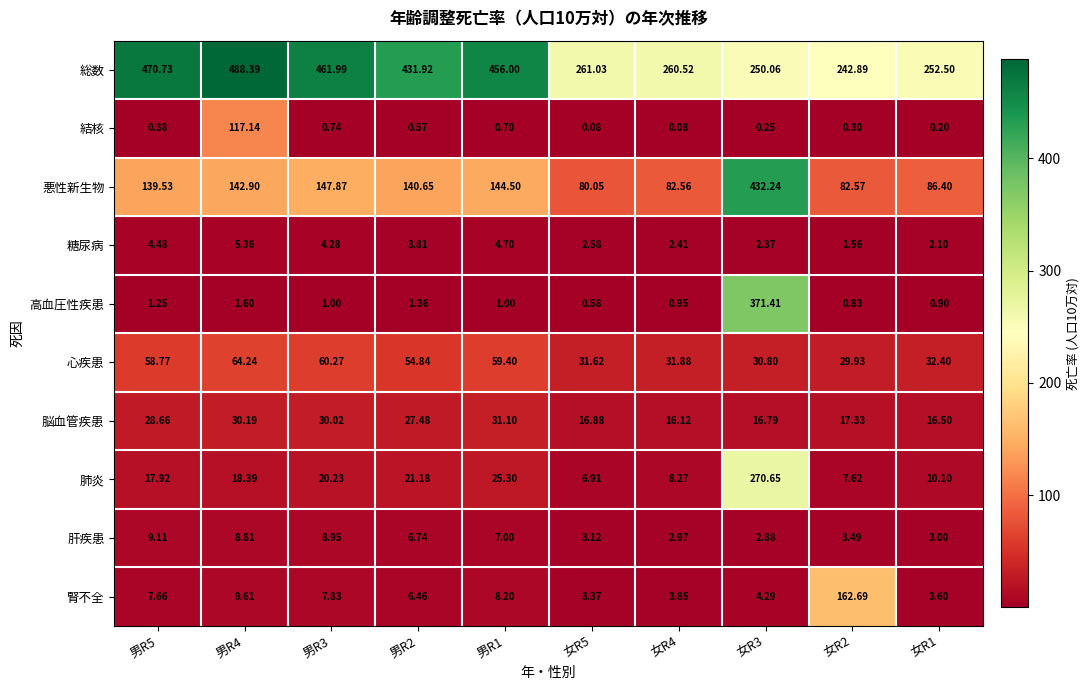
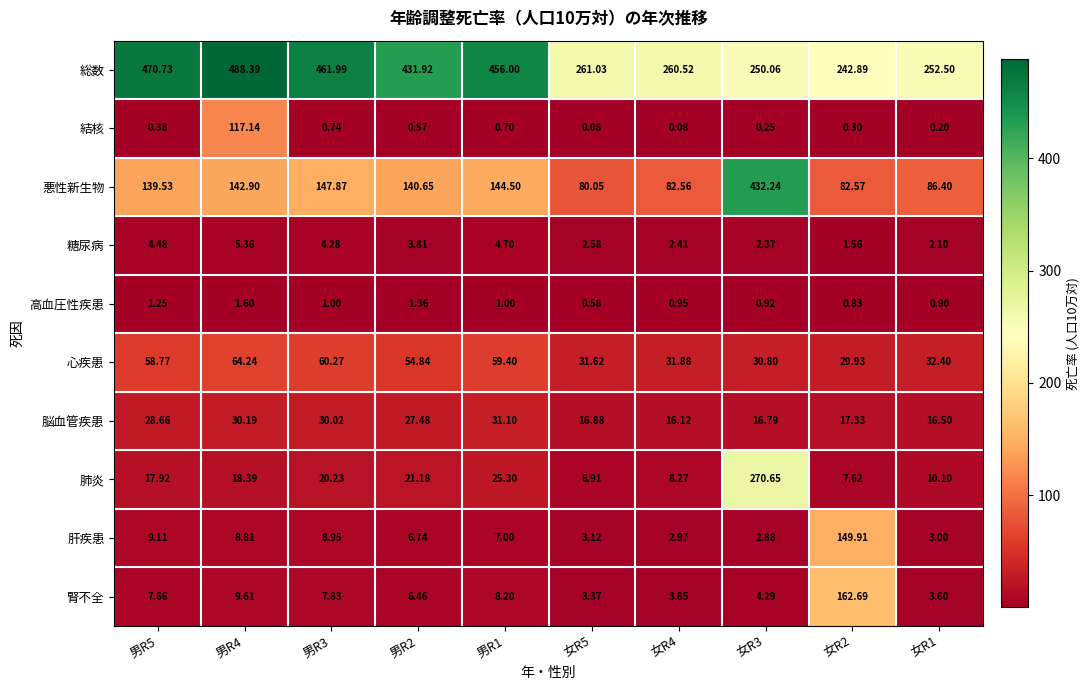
高血圧性疾患, 女R3: 371.41 -> 0.92
肝疾患, 女R2: 3.49 -> 149.91
